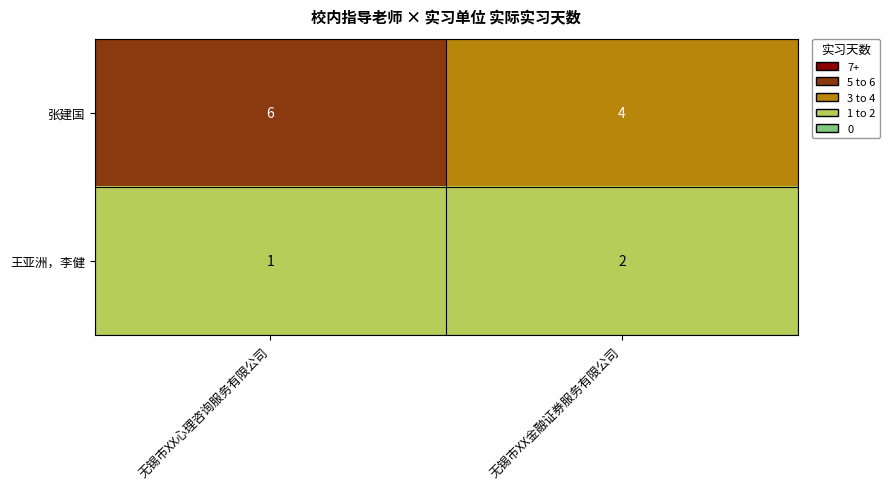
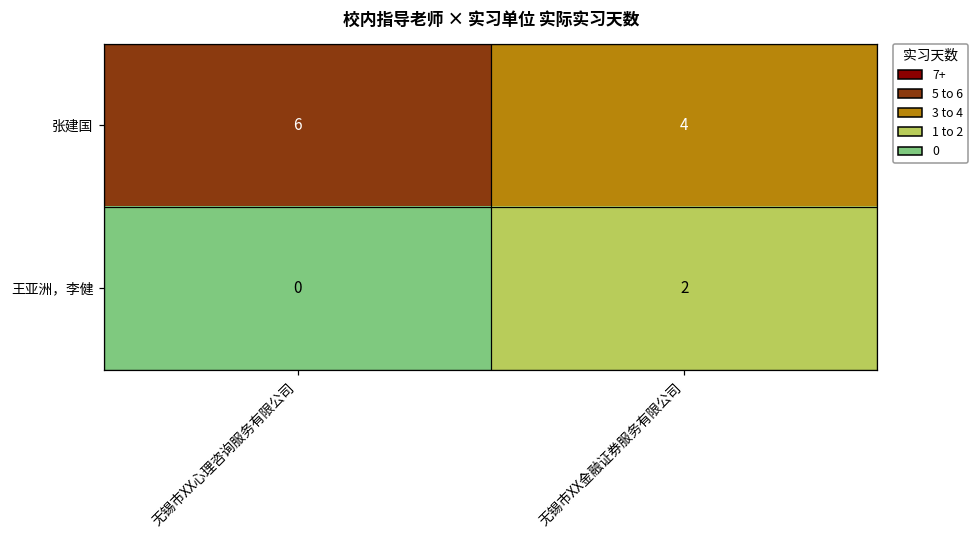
王亚洲，李健, 无锡市XX心理咨询服务有限公司: 1 -> 0
